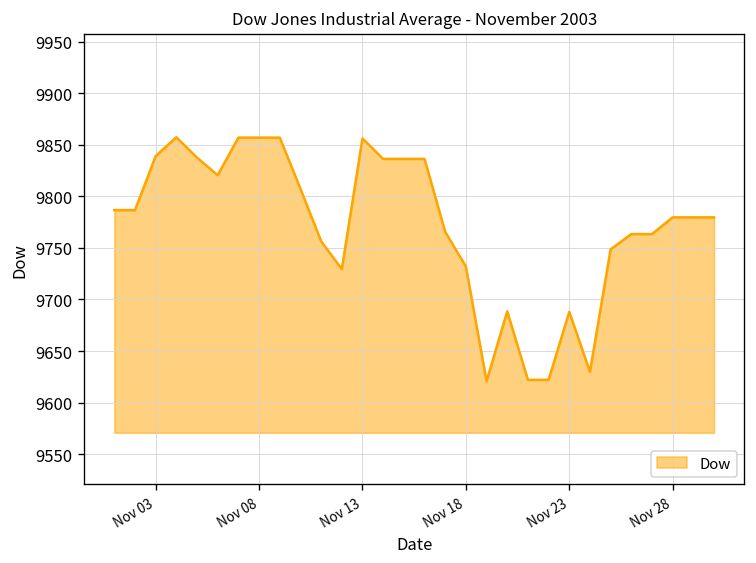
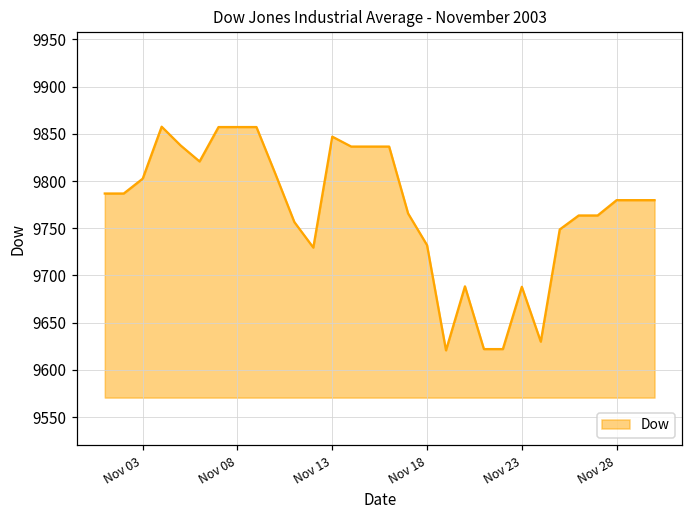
Nov 03: 9840 -> 9800
Nov 13: 9860 -> 9850
